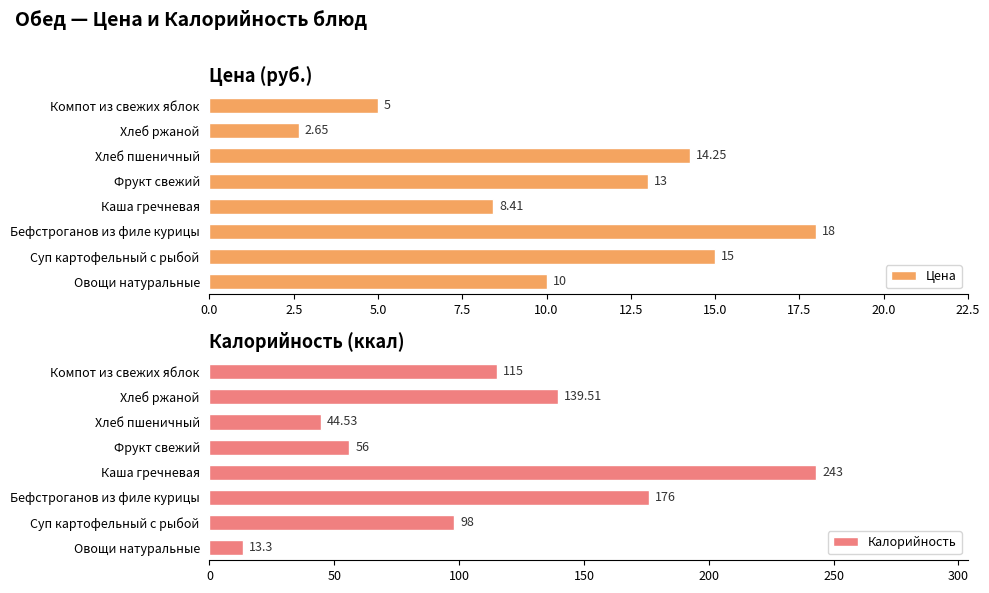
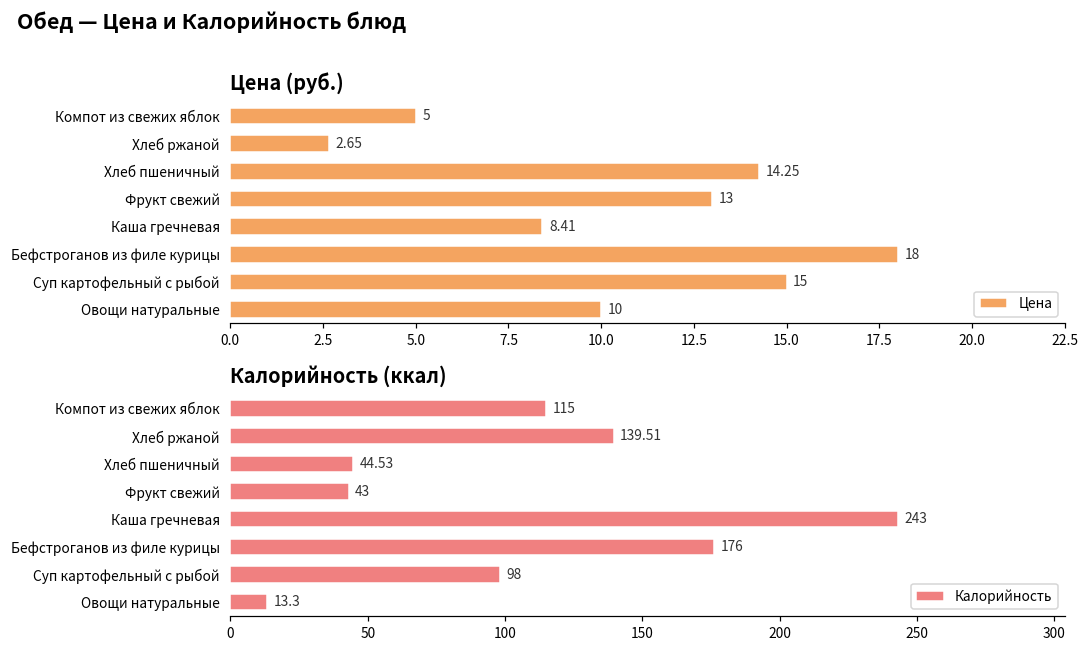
Калорийность (ккал), Фрукт свежий: 56 -> 43
